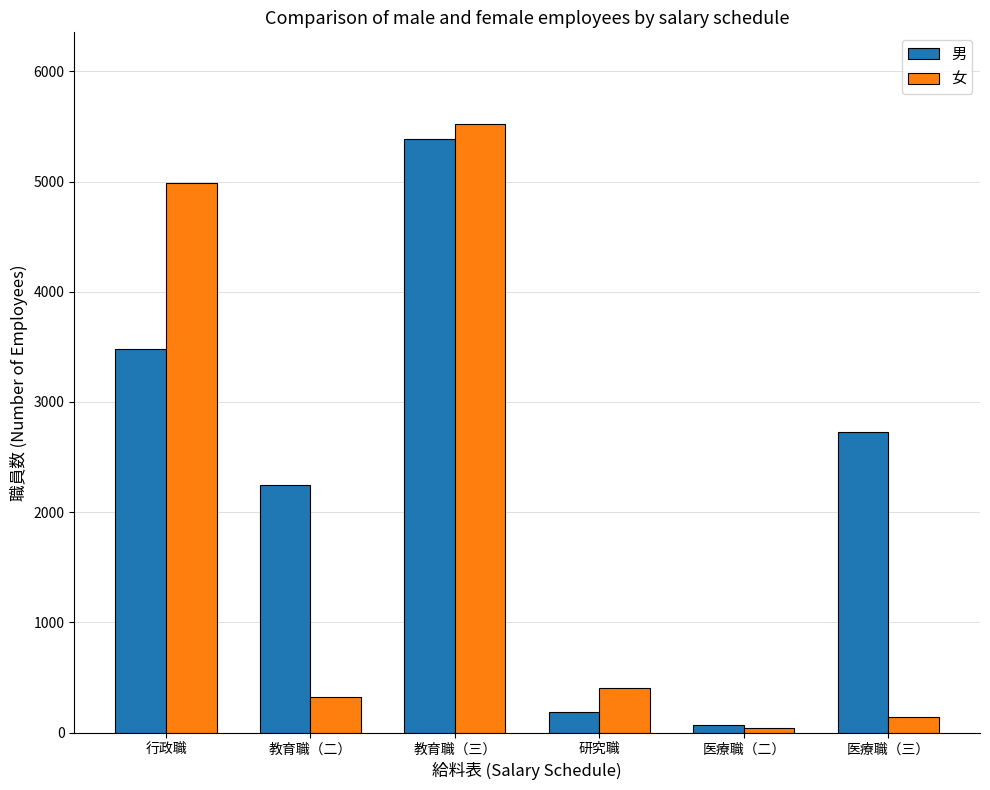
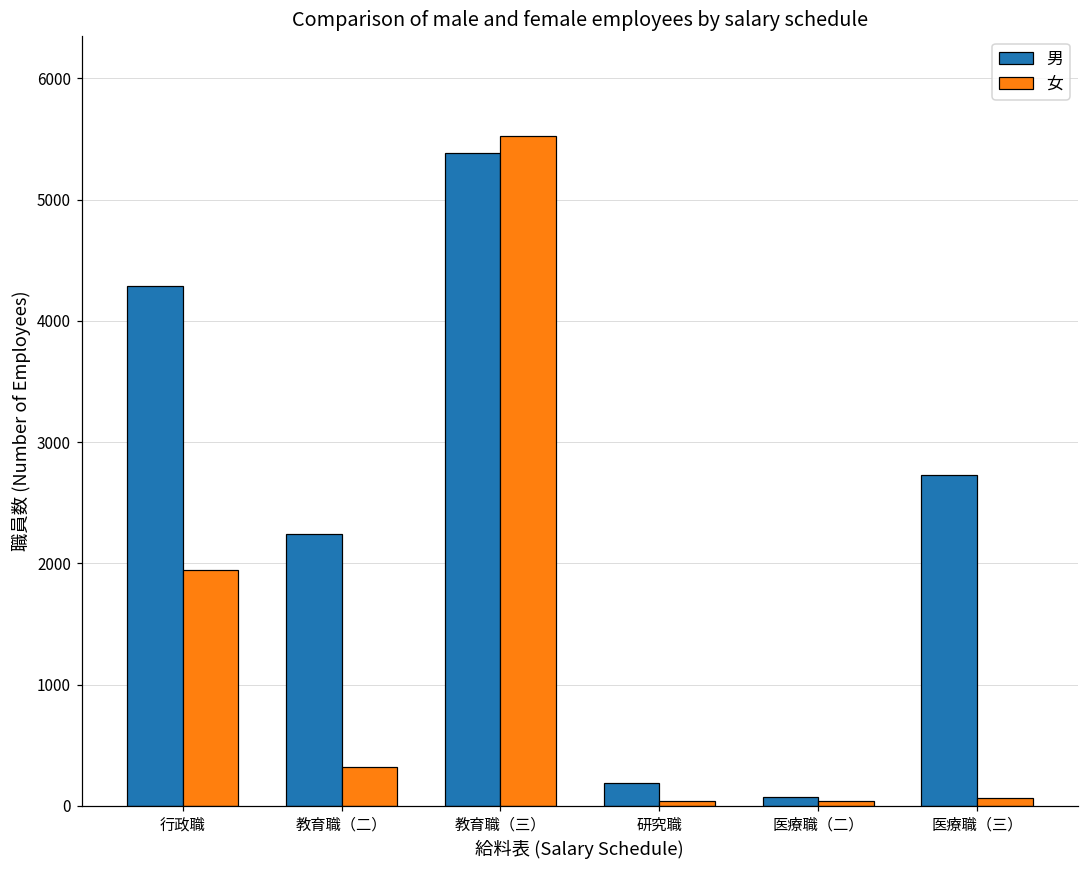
男, 行政職: 3480 -> 4280
女, 行政職: 4990 -> 1950
女, 研究職: 410 -> 40
女, 医療職（三）: 140 -> 60
